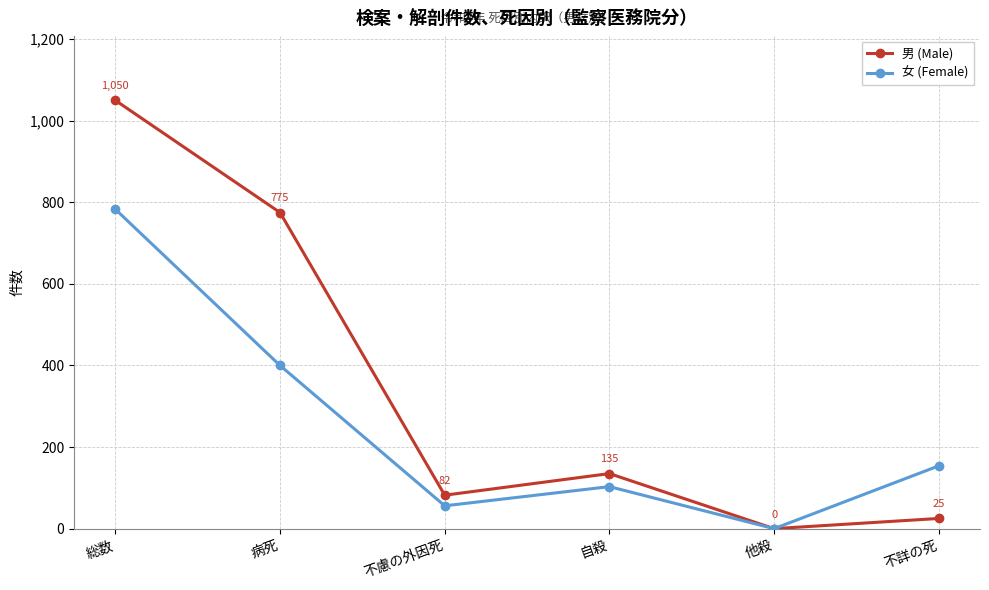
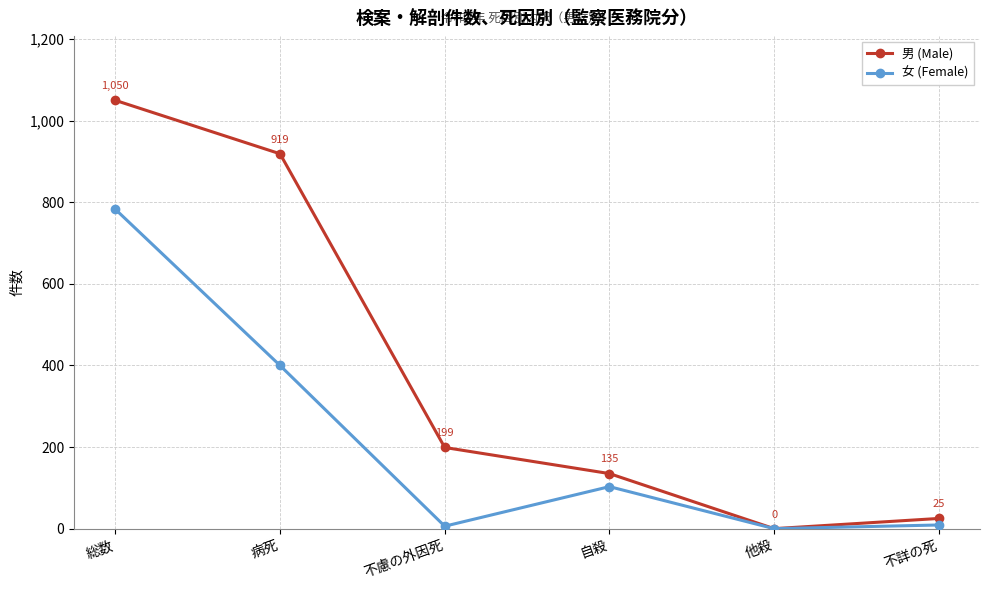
男 (Male), 病死: 775 -> 919
男 (Male), 不慮の外因死: 82 -> 199
女 (Female), 不慮の外因死: 60 -> 10
女 (Female), 不詳の死: 150 -> 10
